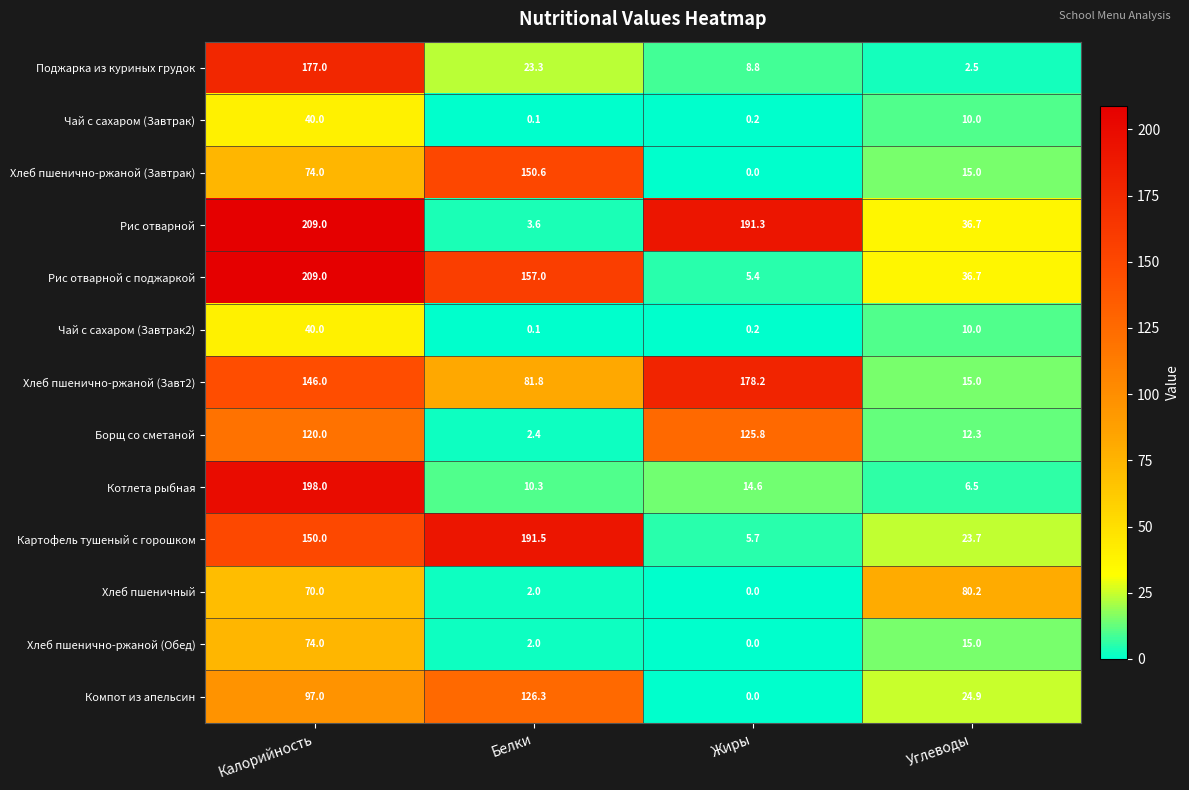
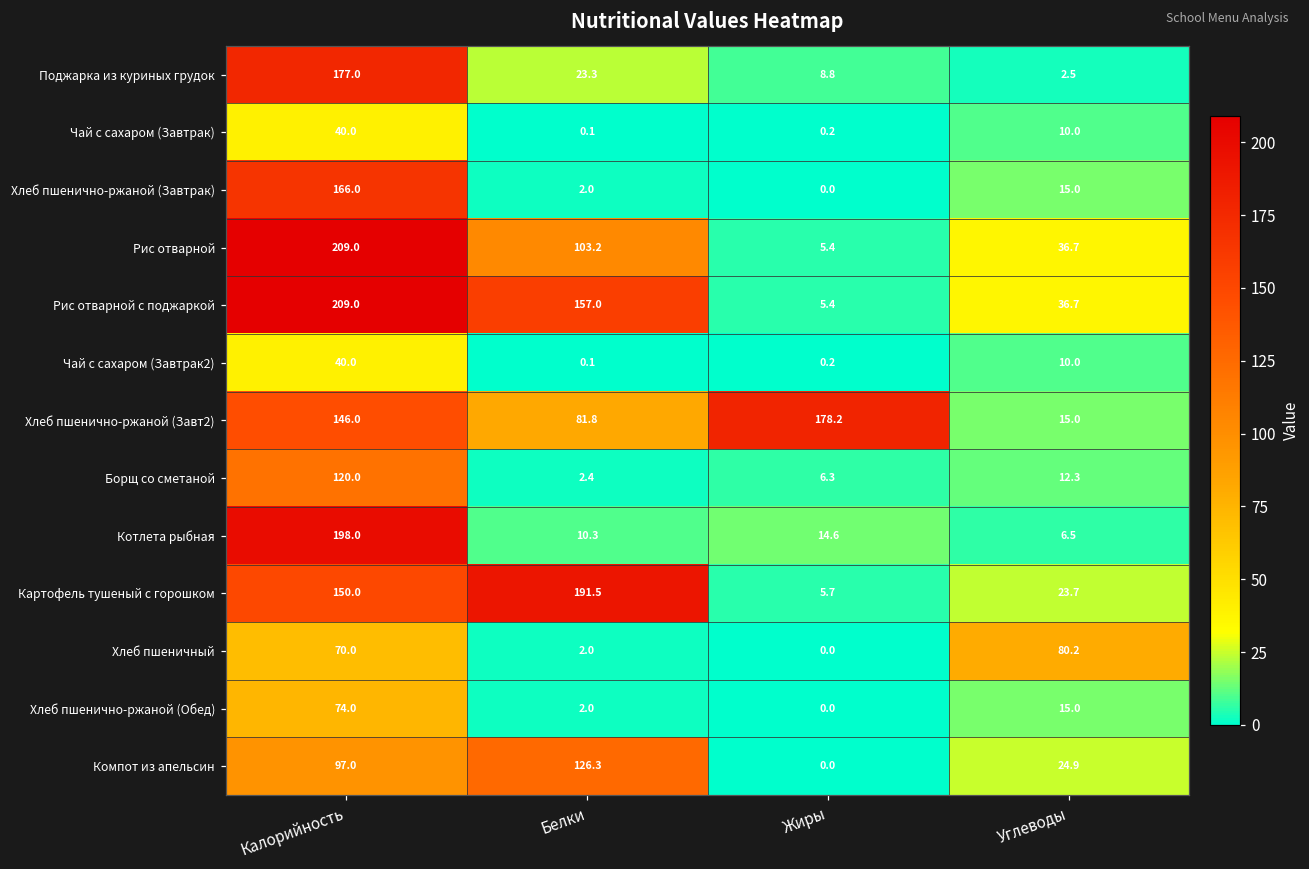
Хлеб пшенично-ржаной (Завтрак), Калорийность: 74.0 -> 166.0
Хлеб пшенично-ржаной (Завтрак), Белки: 150.6 -> 2.0
Рис отварной, Белки: 3.6 -> 103.2
Рис отварной, Жиры: 191.3 -> 5.4
Борщ со сметаной, Жиры: 125.8 -> 6.3
